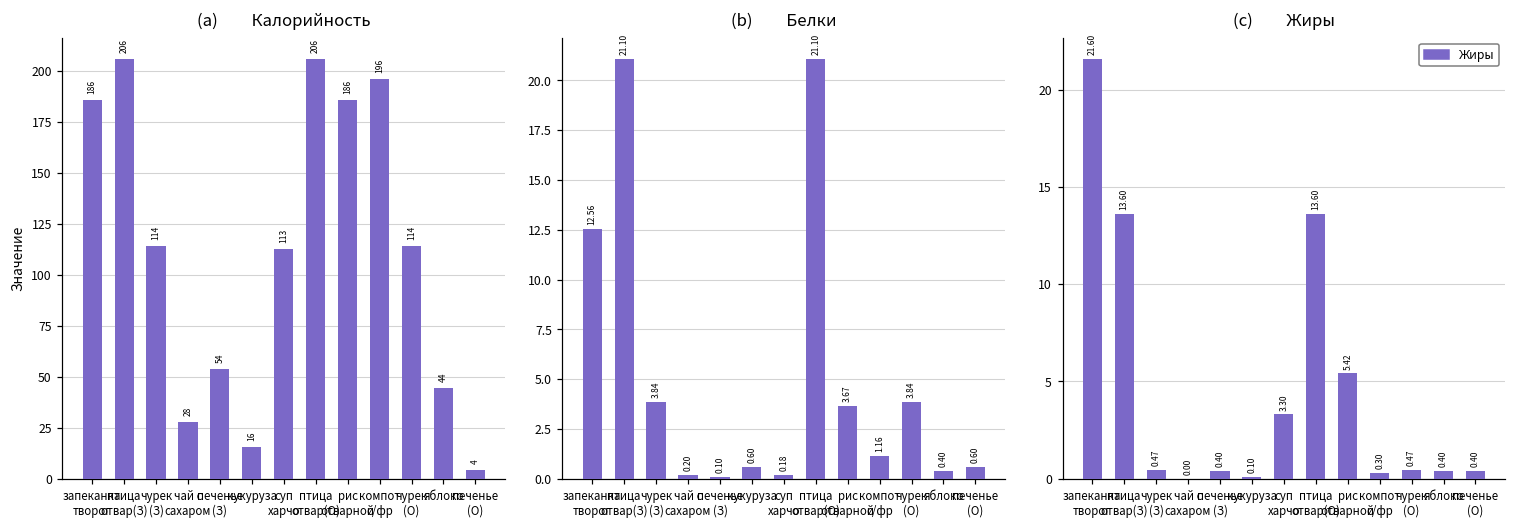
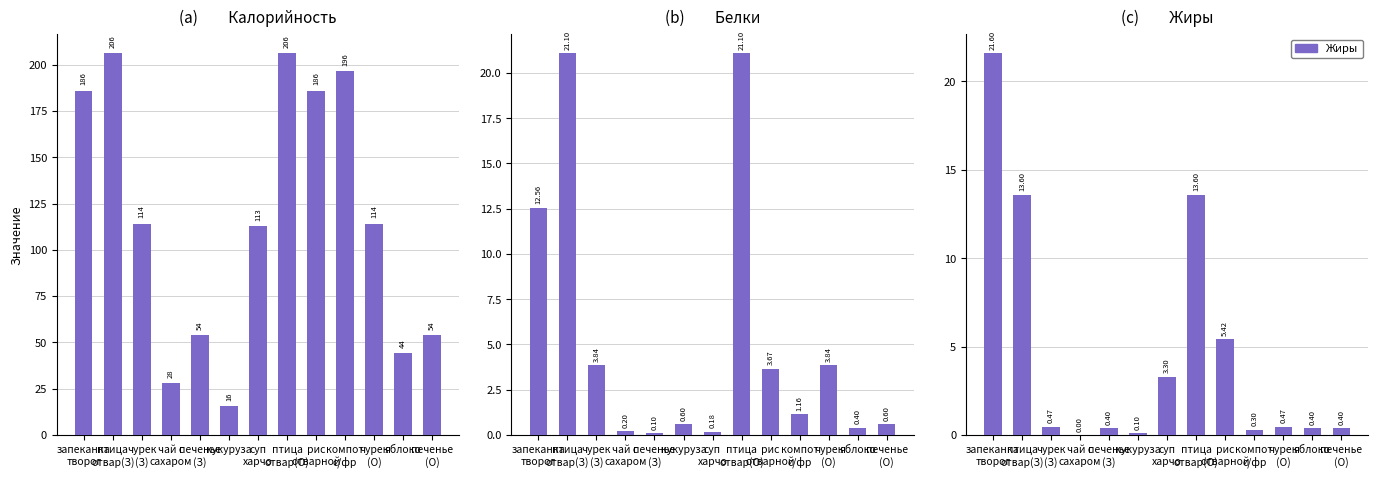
(a) Калорийность, печенье (О): 4 -> 54
